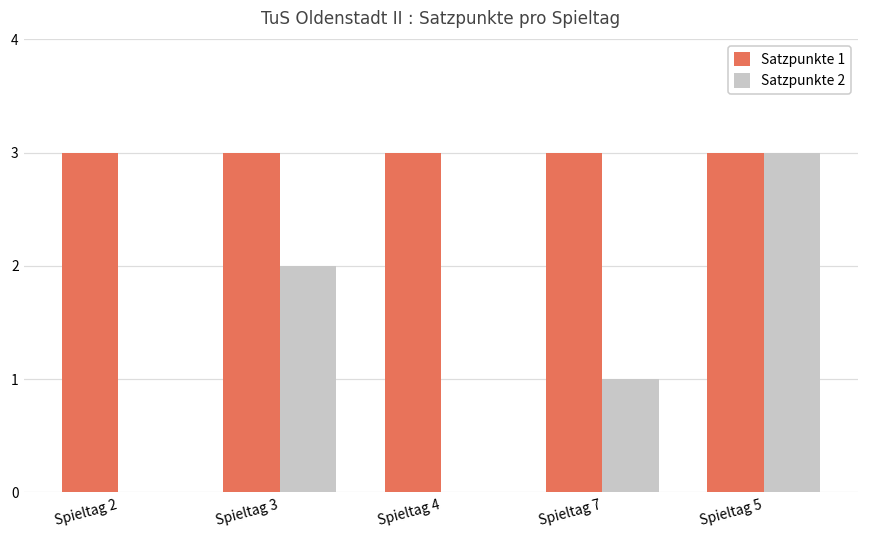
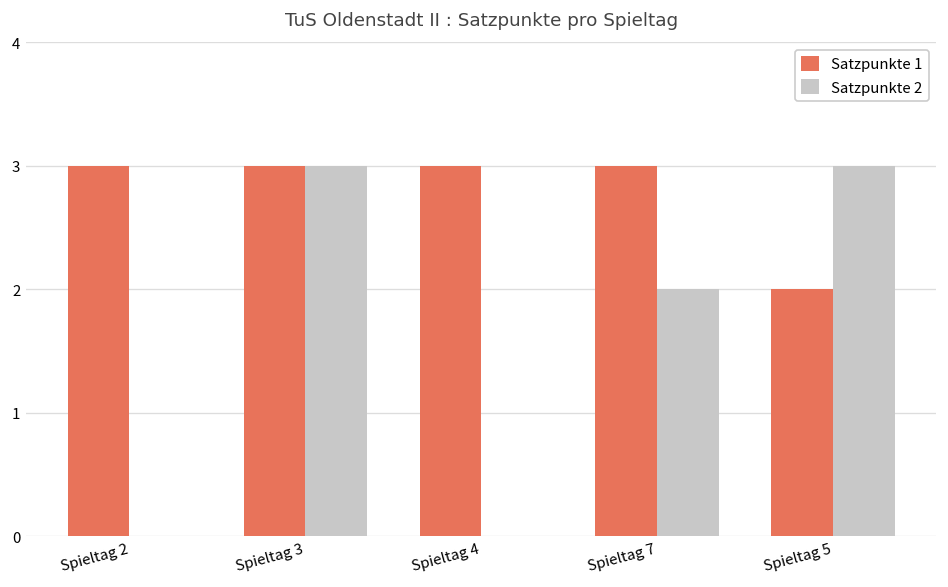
Satzpunkte 2, Spieltag 3: 2 -> 3
Satzpunkte 2, Spieltag 7: 1 -> 2
Satzpunkte 1, Spieltag 5: 3 -> 2
